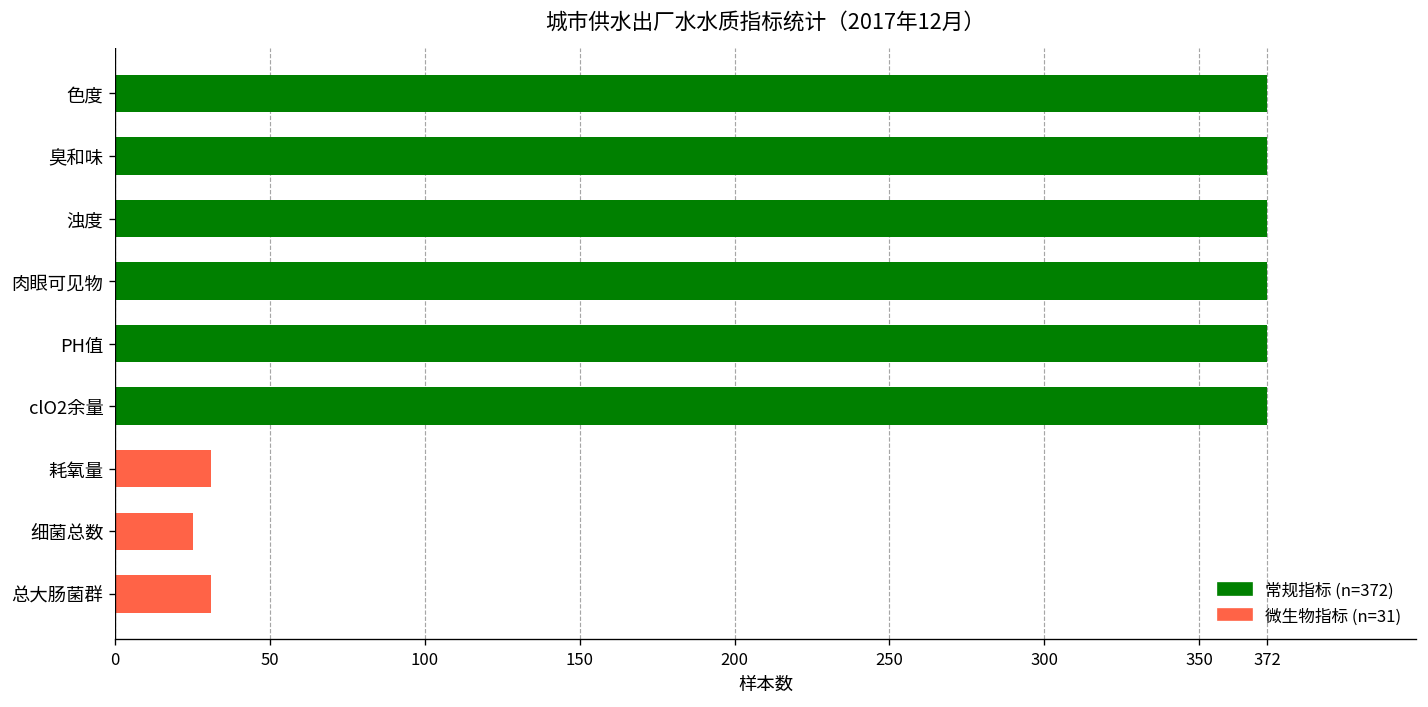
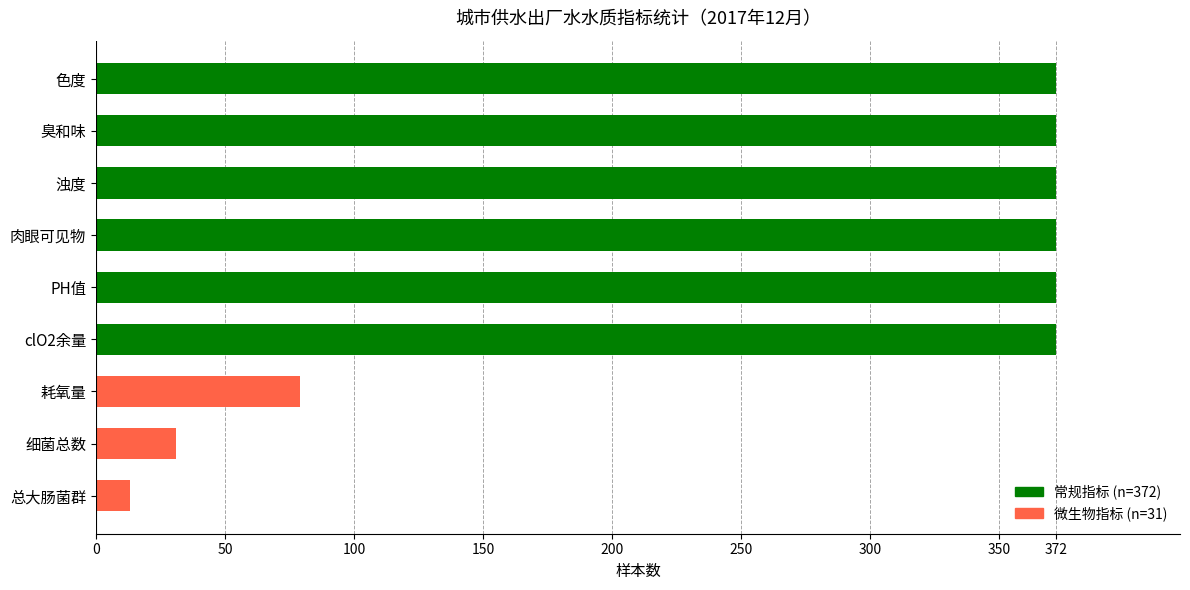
耗氧量: 31 -> 79
细菌总数: 25 -> 31
总大肠菌群: 31 -> 13
